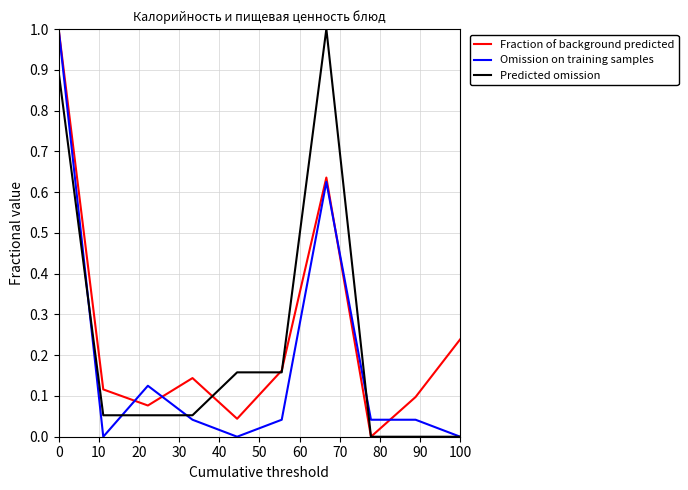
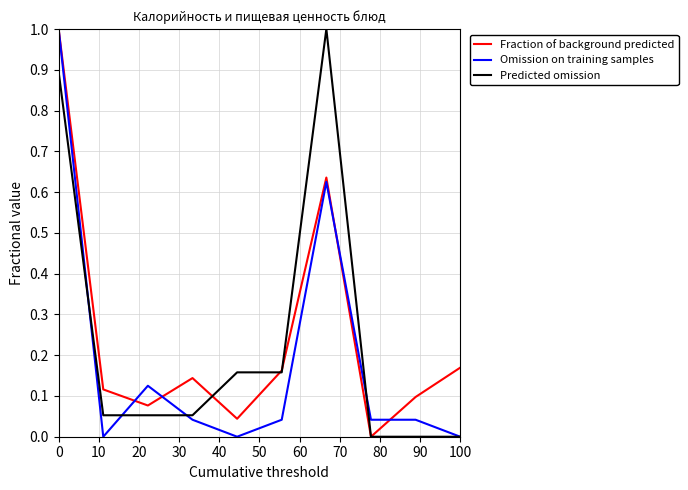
Fraction of background predicted, 100: 0.24 -> 0.17
